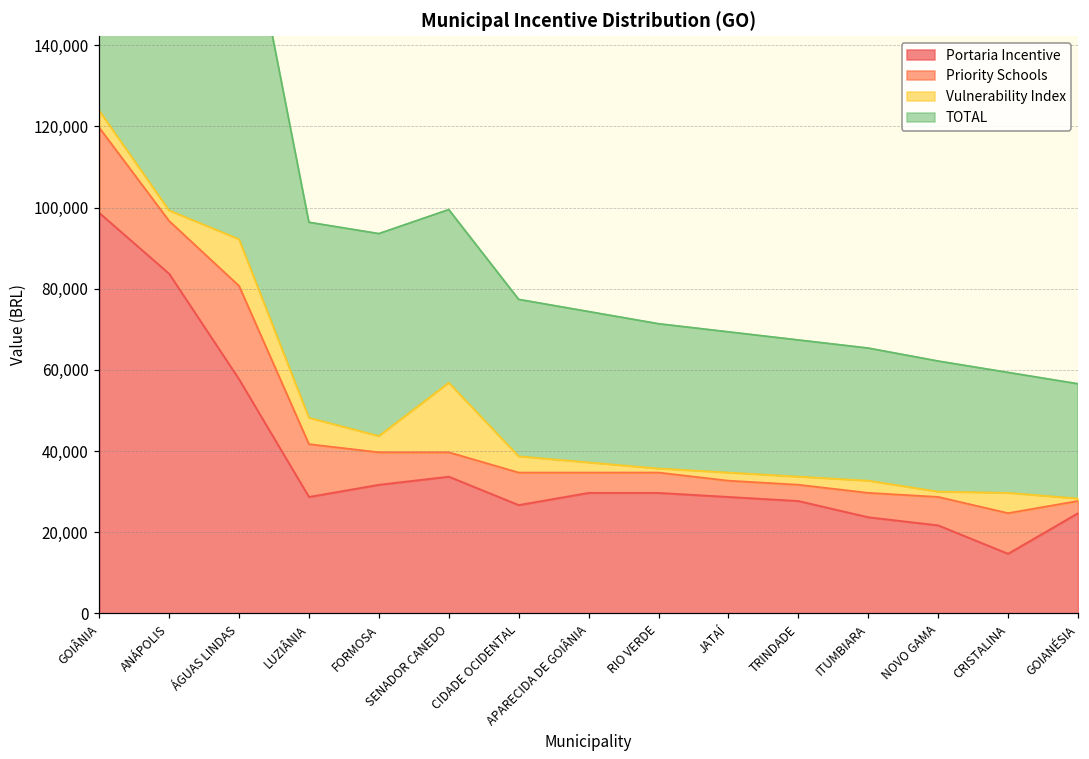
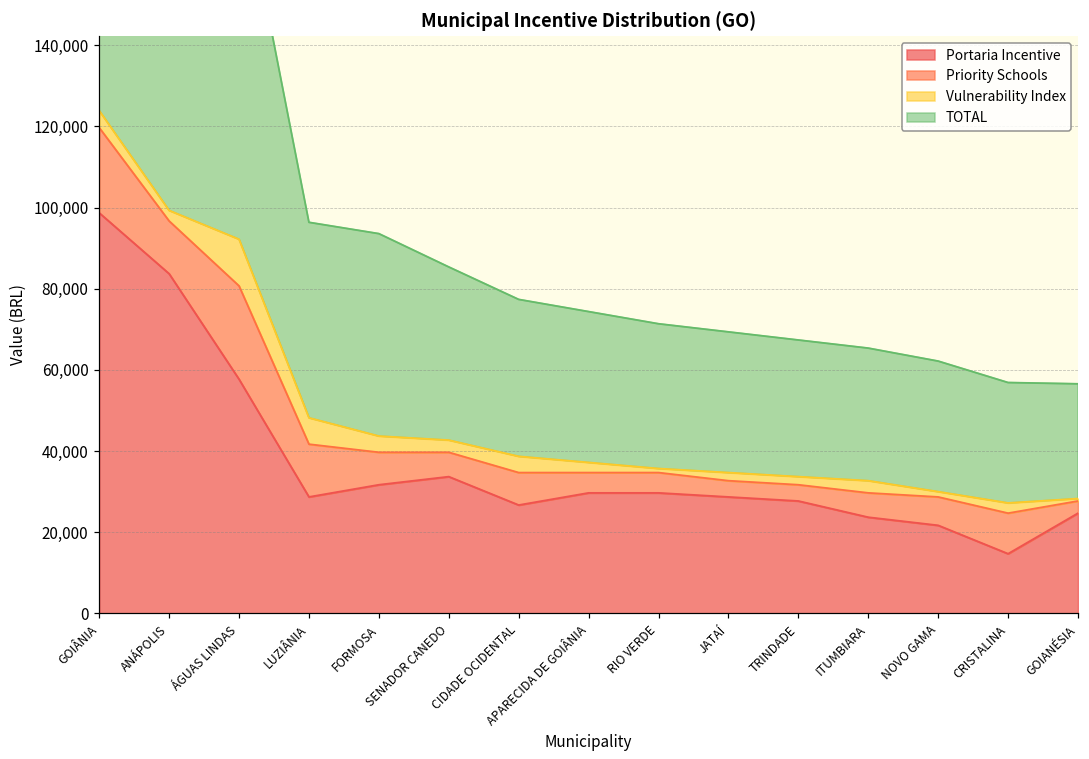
Vulnerability Index, SENADOR CANEDO: 17,000 -> 3,000
Vulnerability Index, CRISTALINA: 5,000 -> 3,000
